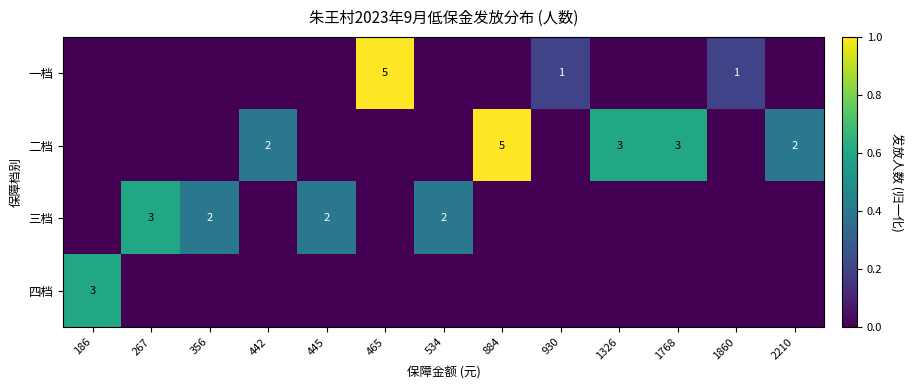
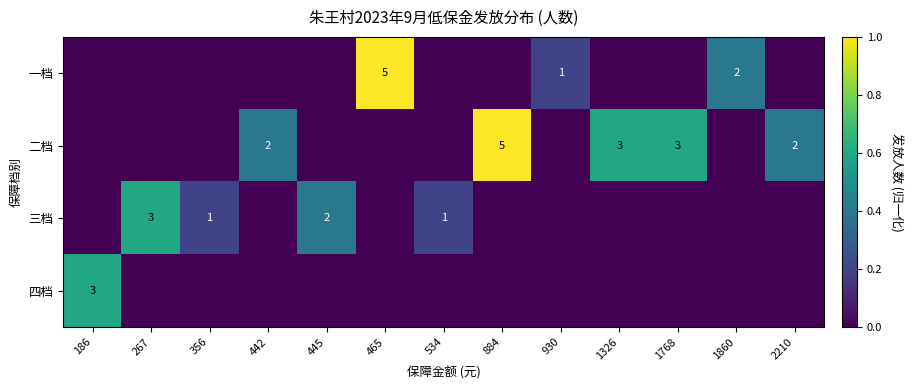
一档, 1860: 1 -> 2
三档, 356: 2 -> 1
三档, 534: 2 -> 1
